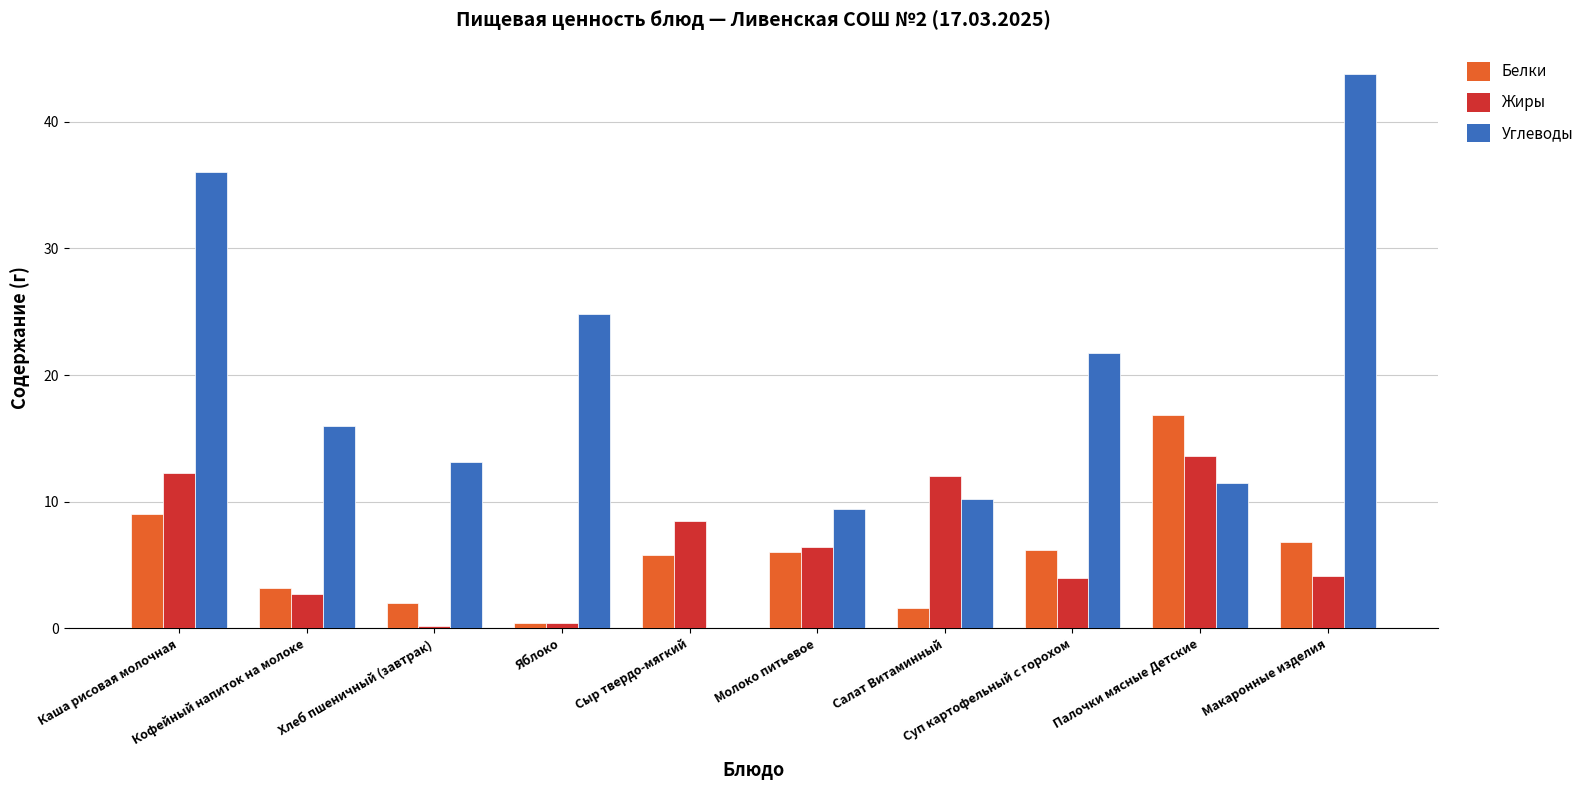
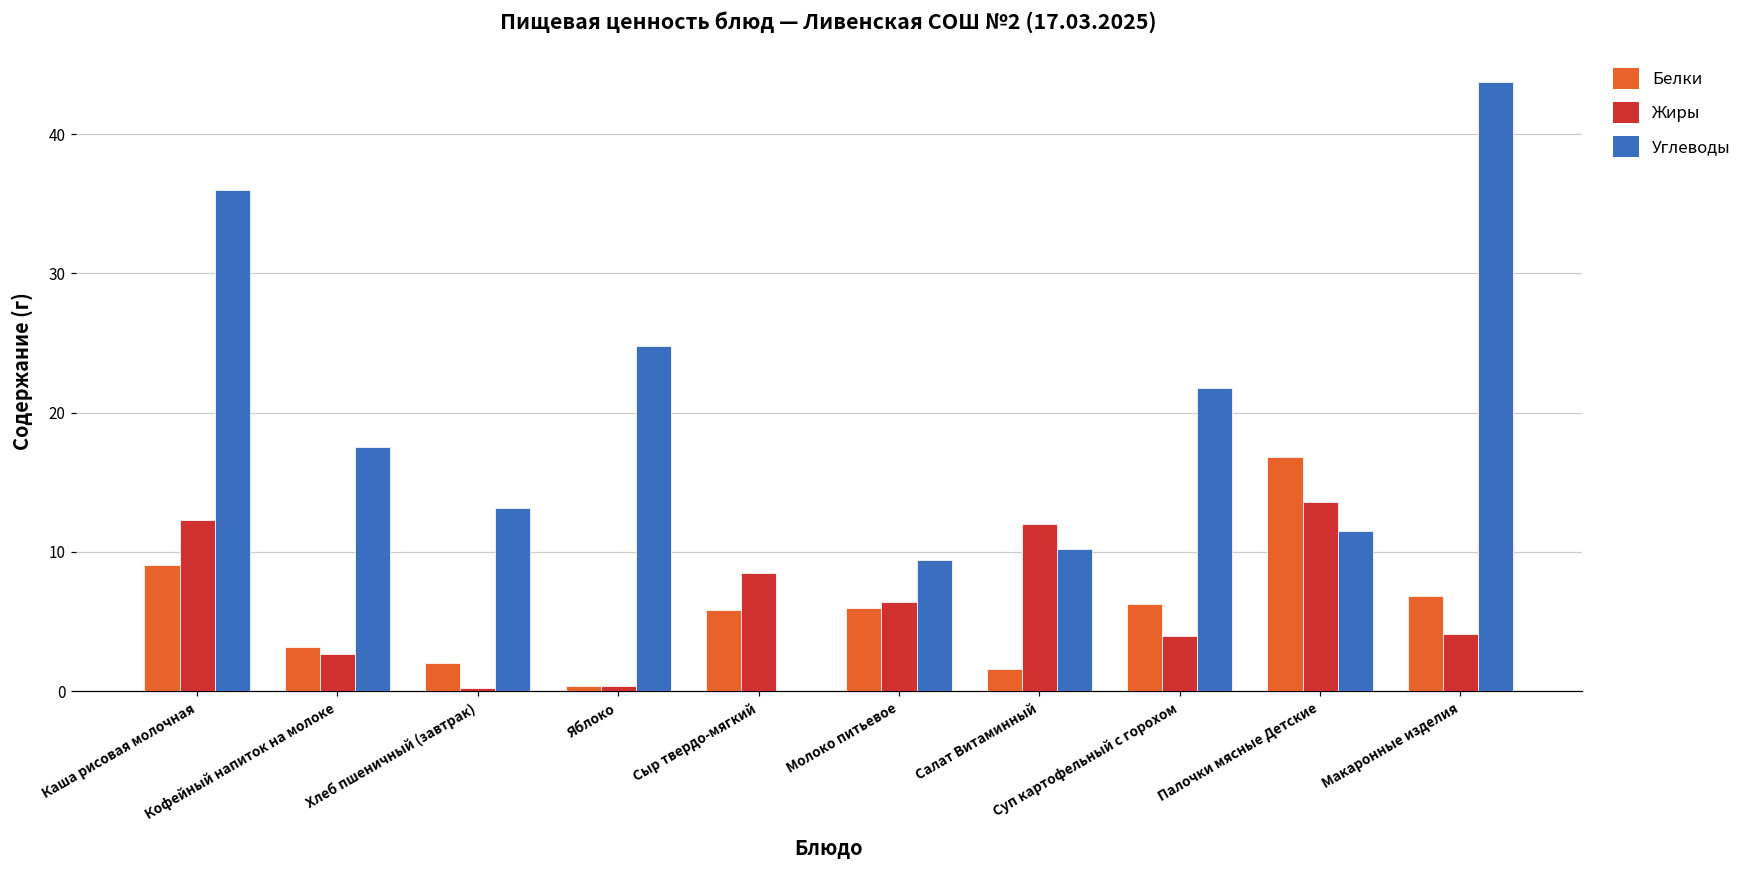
Углеводы, Кофейный напиток на молоке: 16.0 -> 17.5
